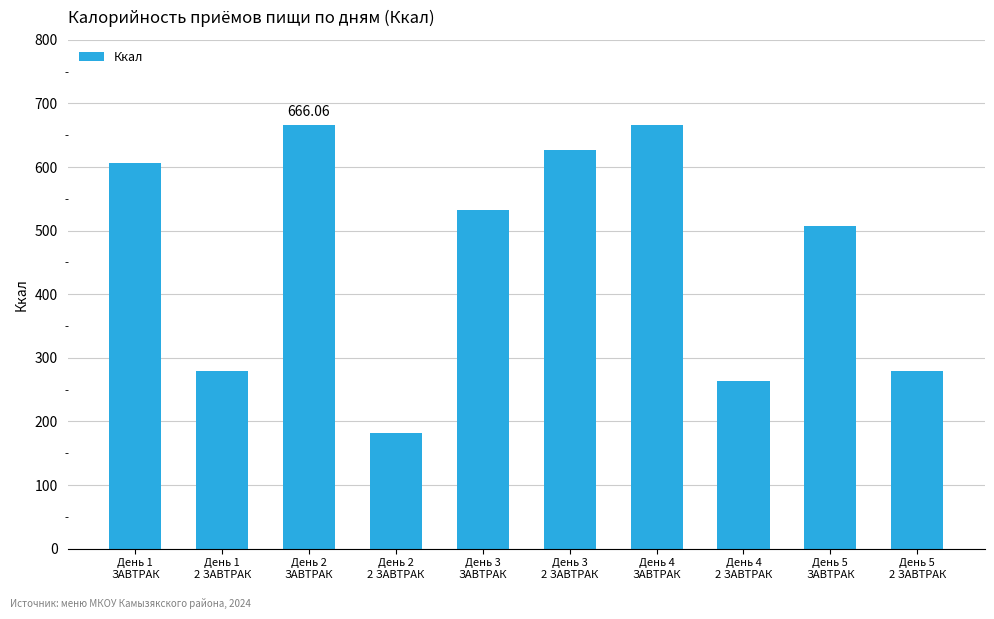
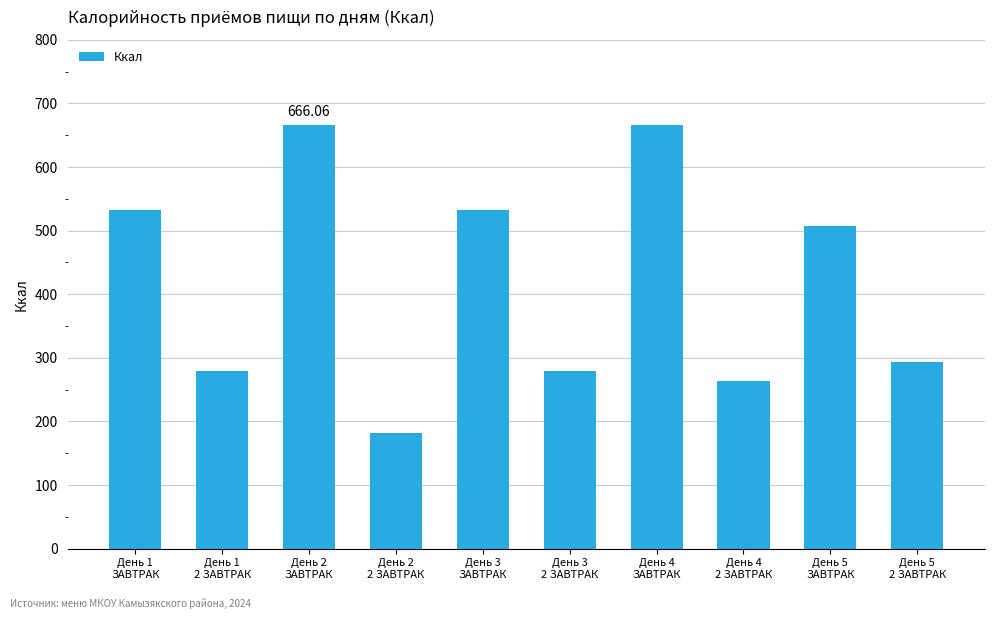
День 1 ЗАВТРАК: 610 -> 530
День 3 2 ЗАВТРАК: 630 -> 280
День 5 2 ЗАВТРАК: 280 -> 290
